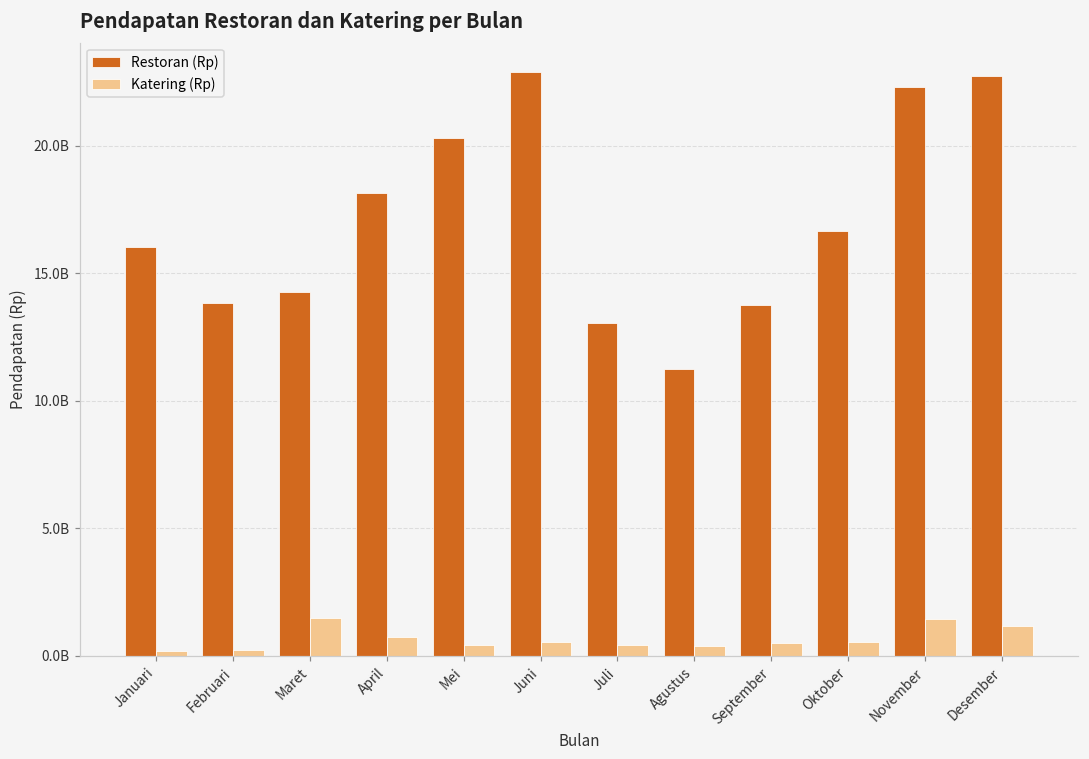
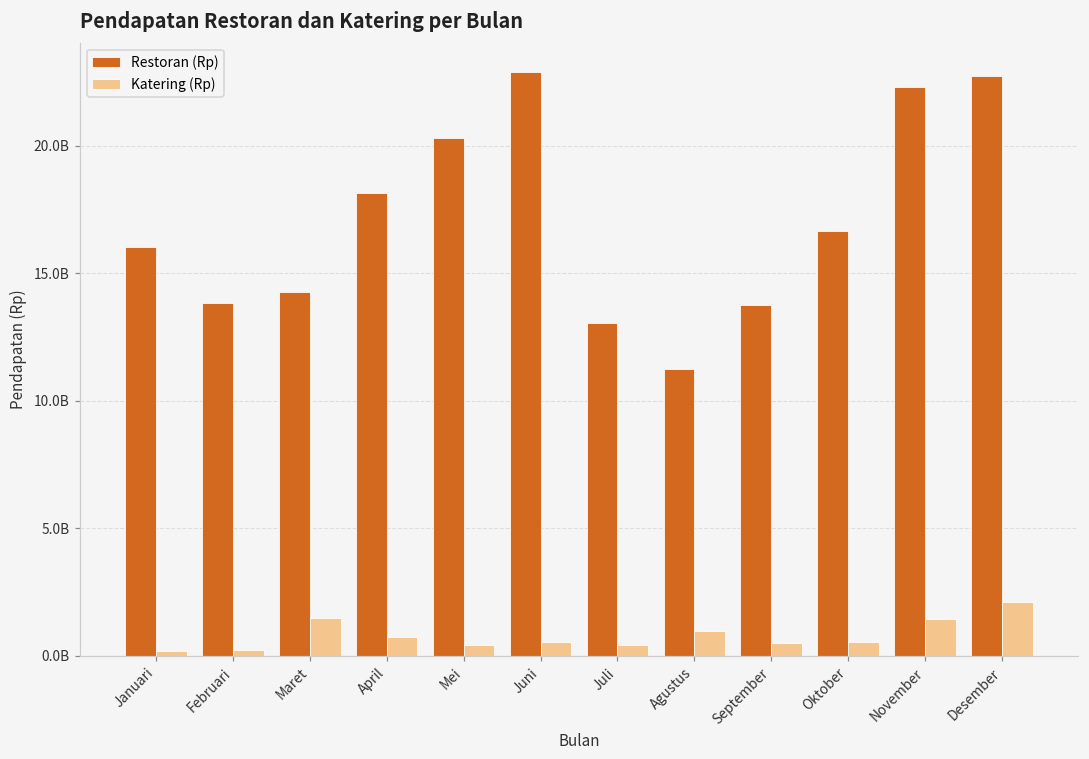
Katering (Rp), Agustus: 400000000 -> 1000000000
Katering (Rp), Desember: 1100000000 -> 2100000000
